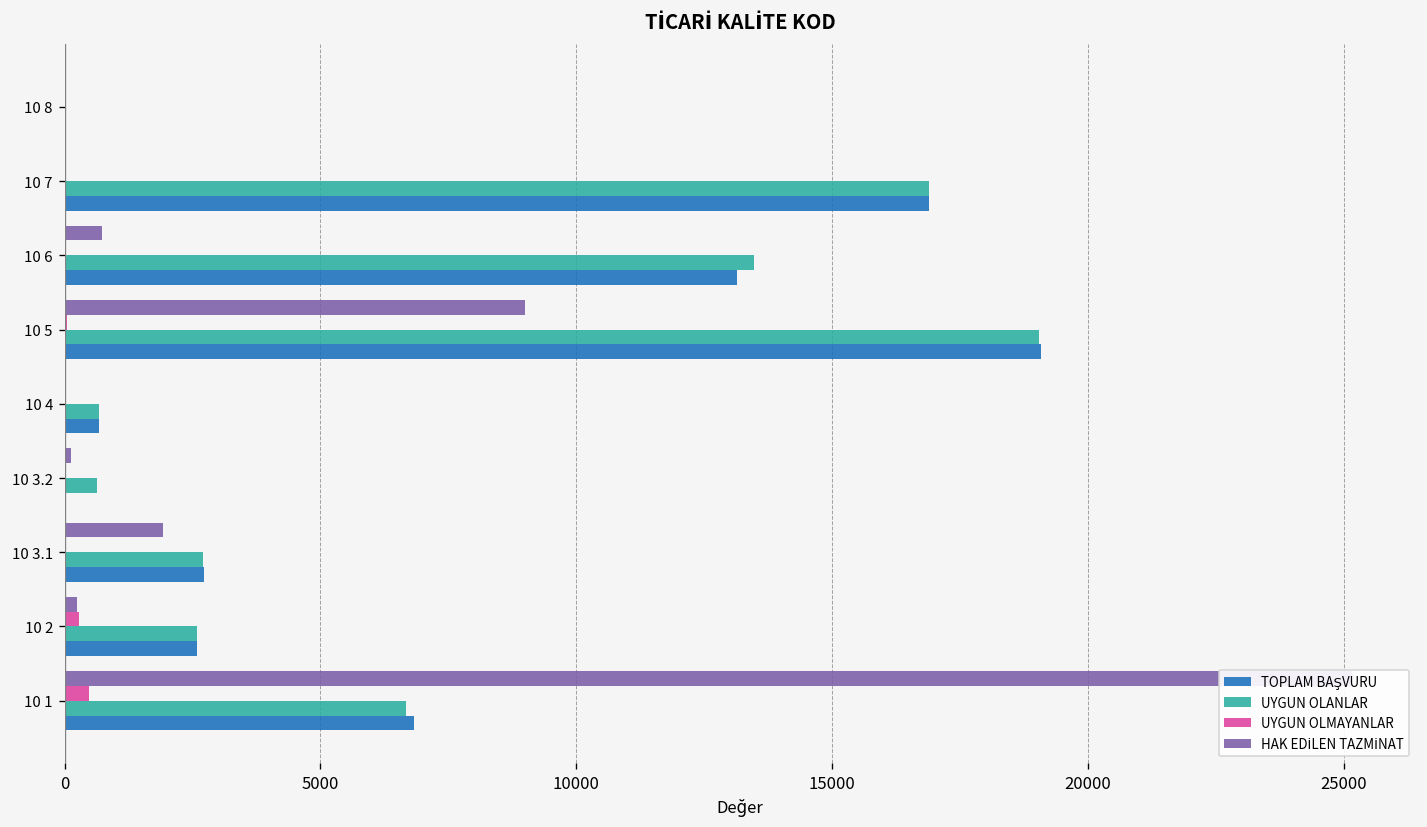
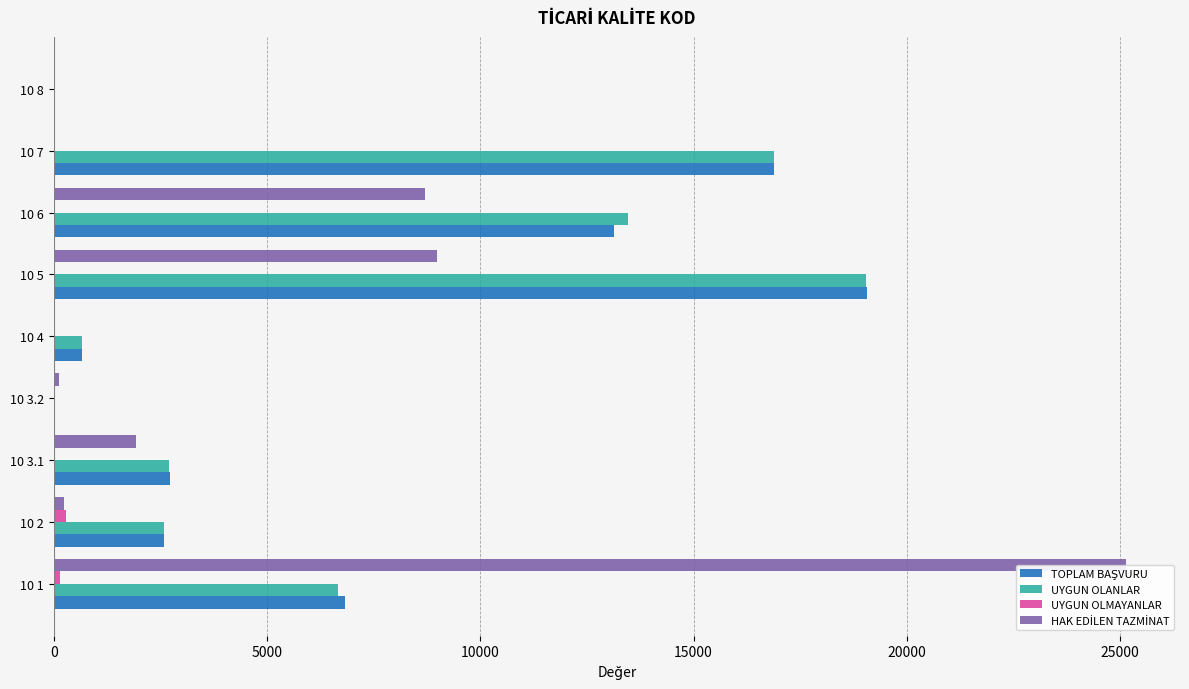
HAK EDİLEN TAZMİNAT, 10 6: 700 -> 8700
UYGUN OLANLAR, 10 3.2: 600 -> 0
UYGUN OLMAYANLAR, 10 1: 500 -> 200
